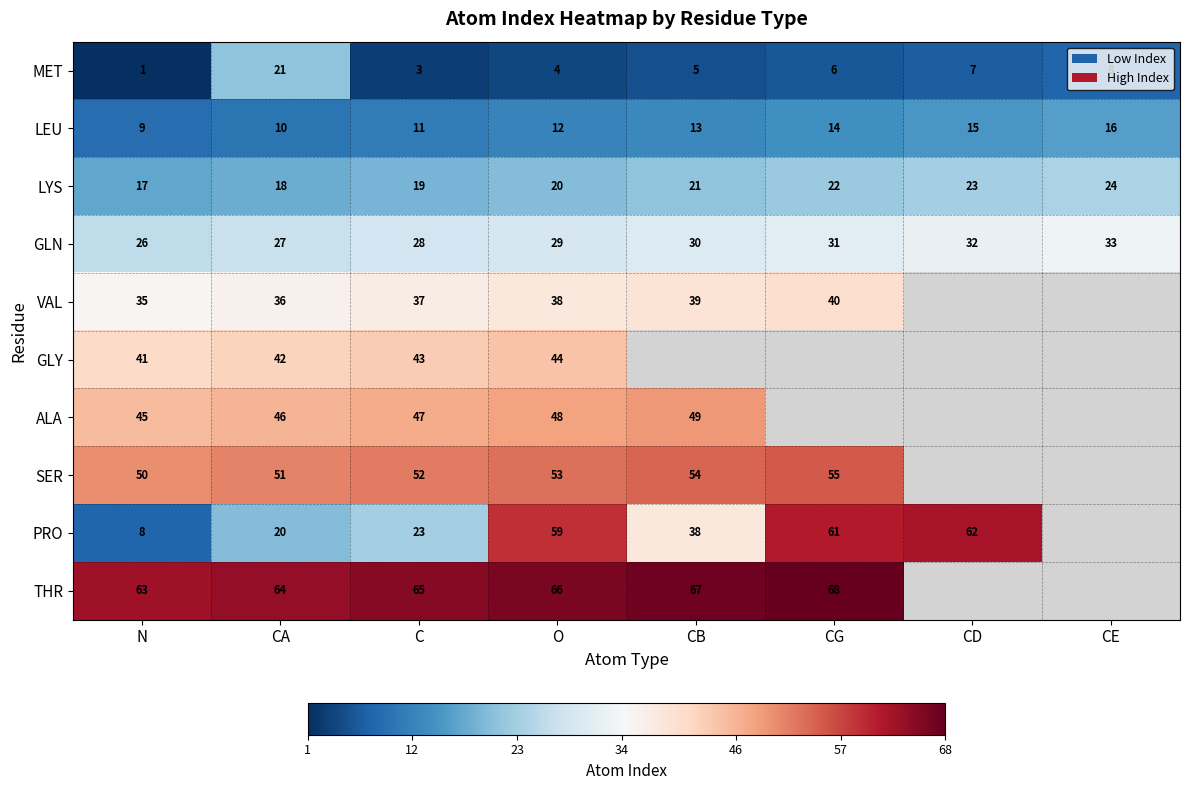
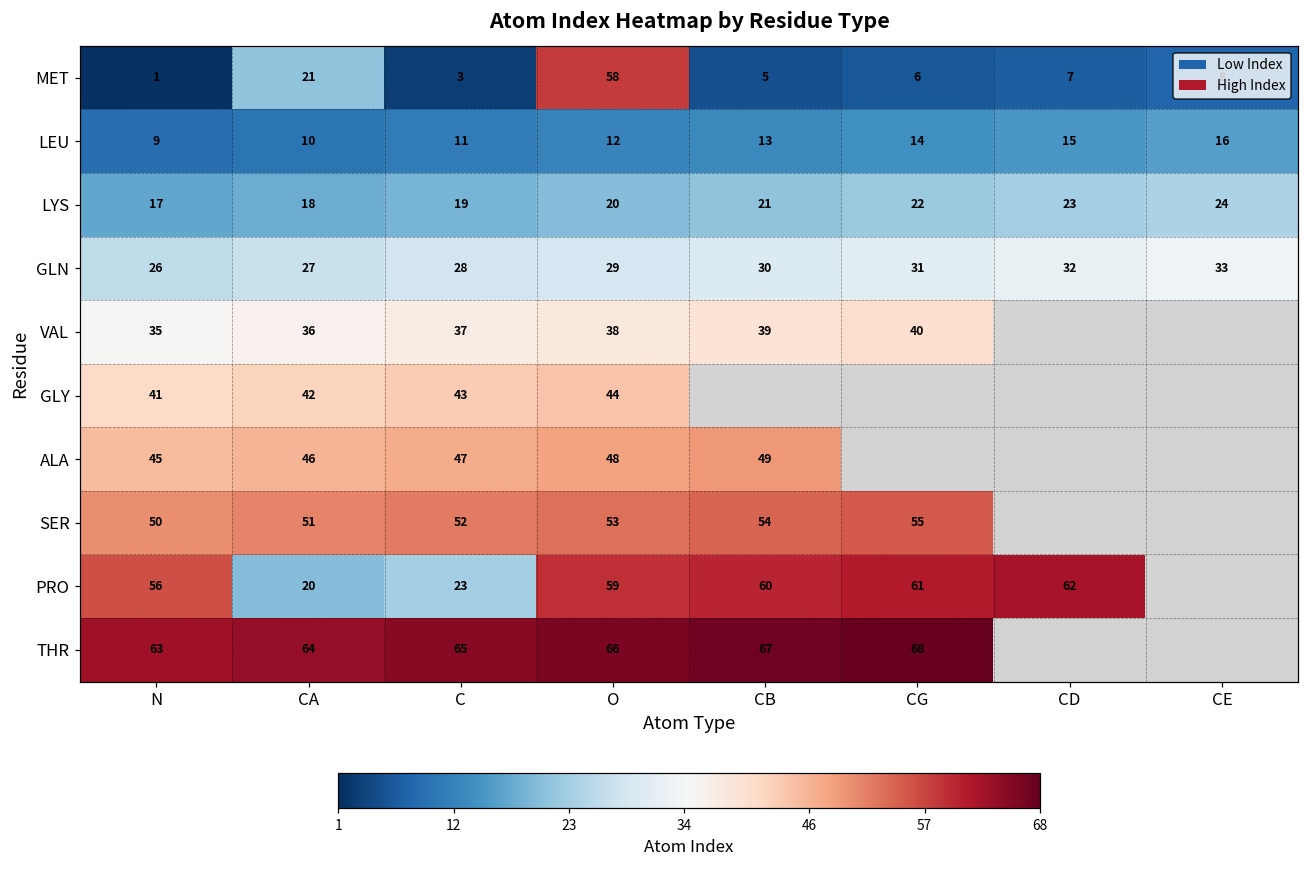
MET, O: 4 -> 58
PRO, N: 8 -> 56
PRO, CB: 38 -> 60
